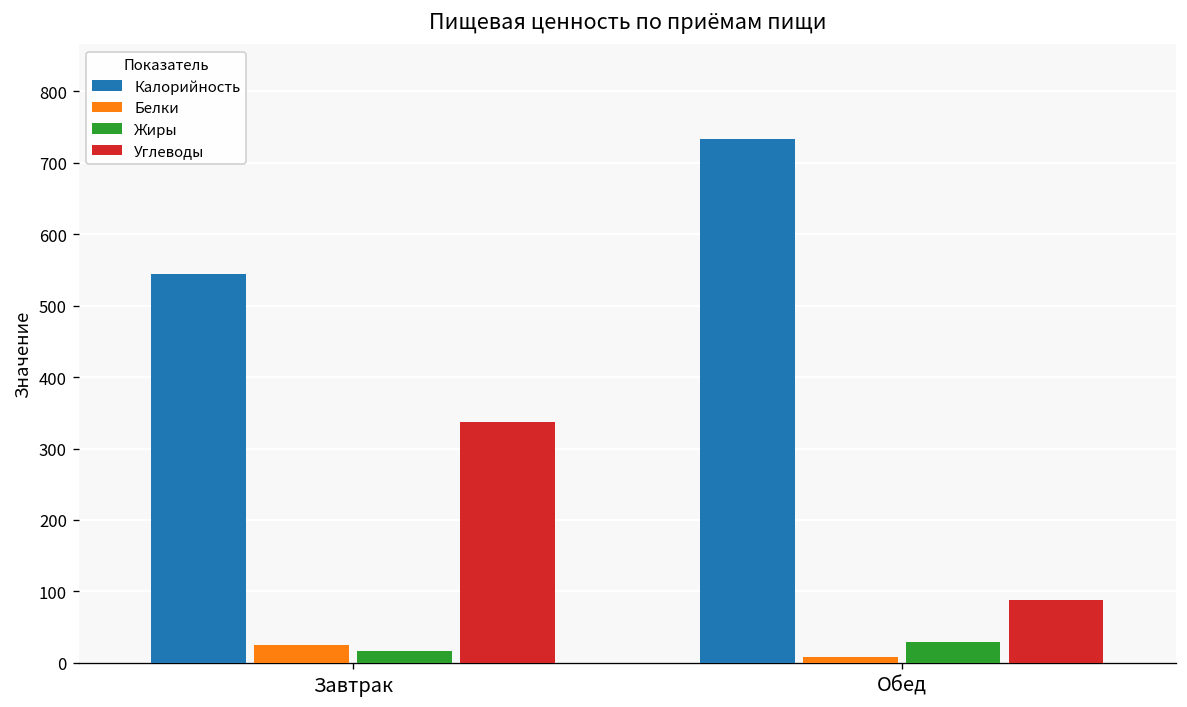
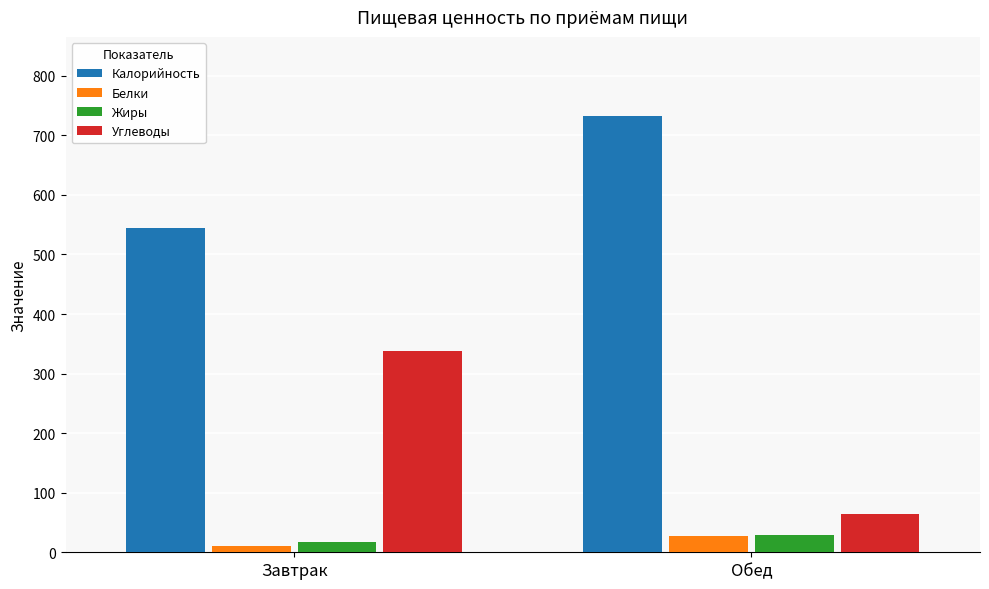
Белки, Завтрак: 30 -> 10
Белки, Обед: 10 -> 30
Углеводы, Обед: 90 -> 70
